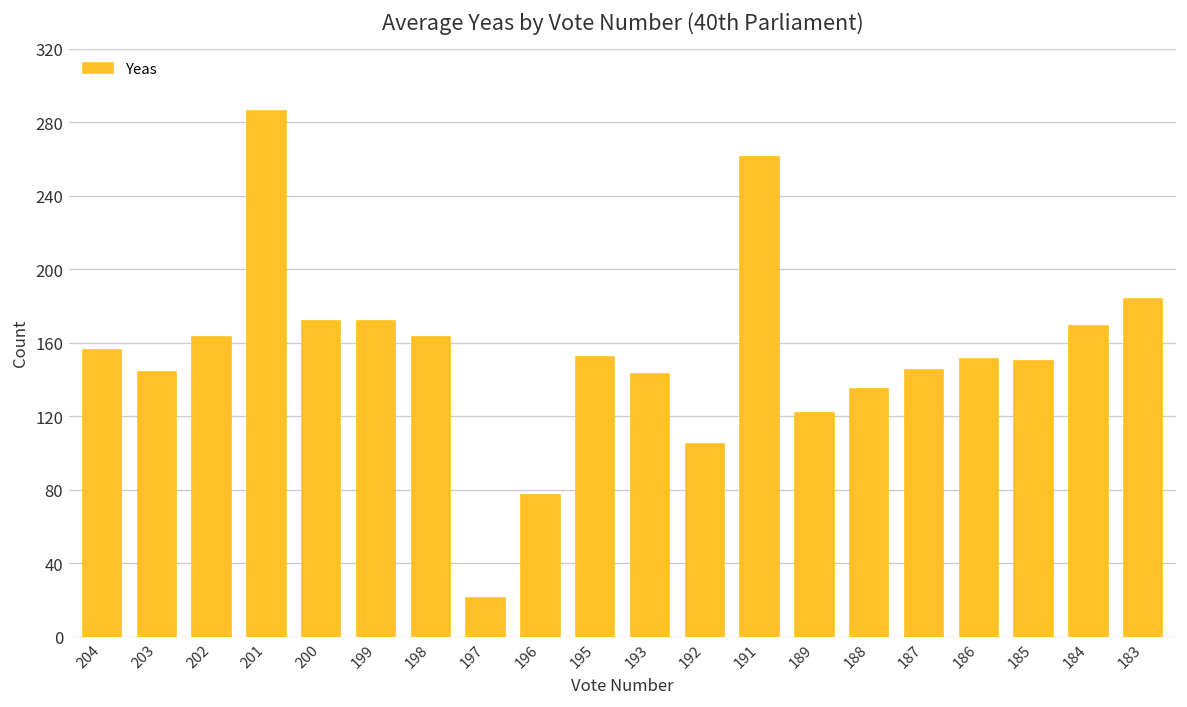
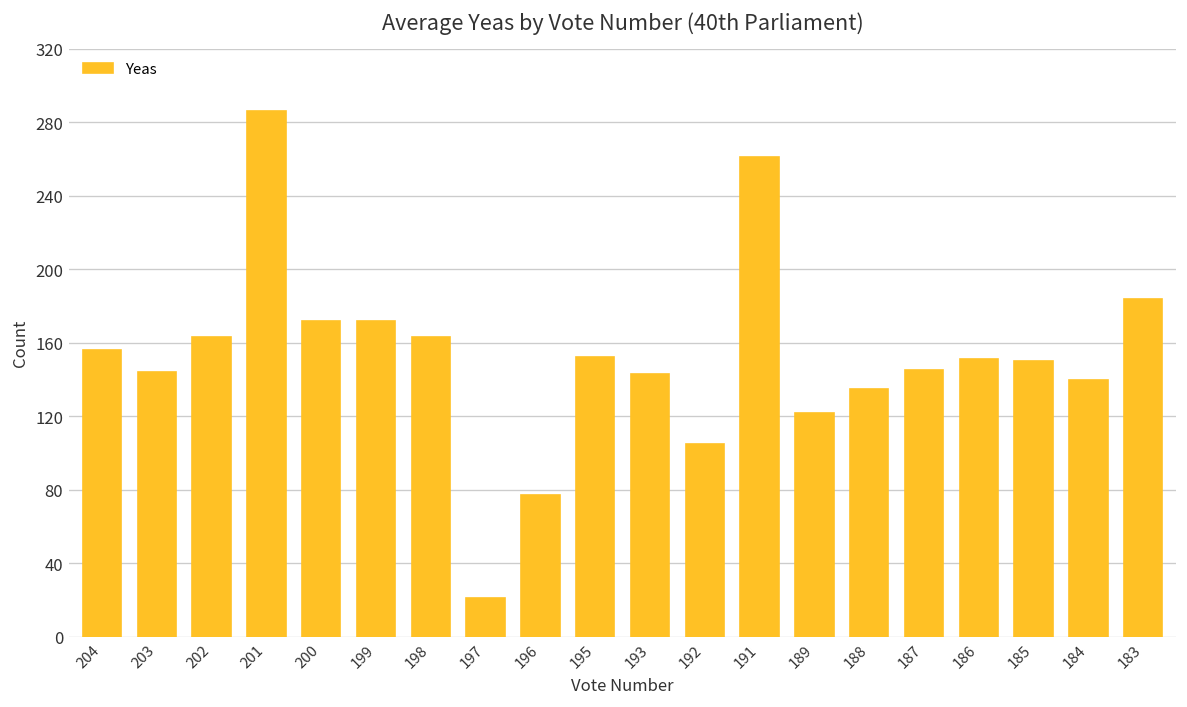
184: 169 -> 140
